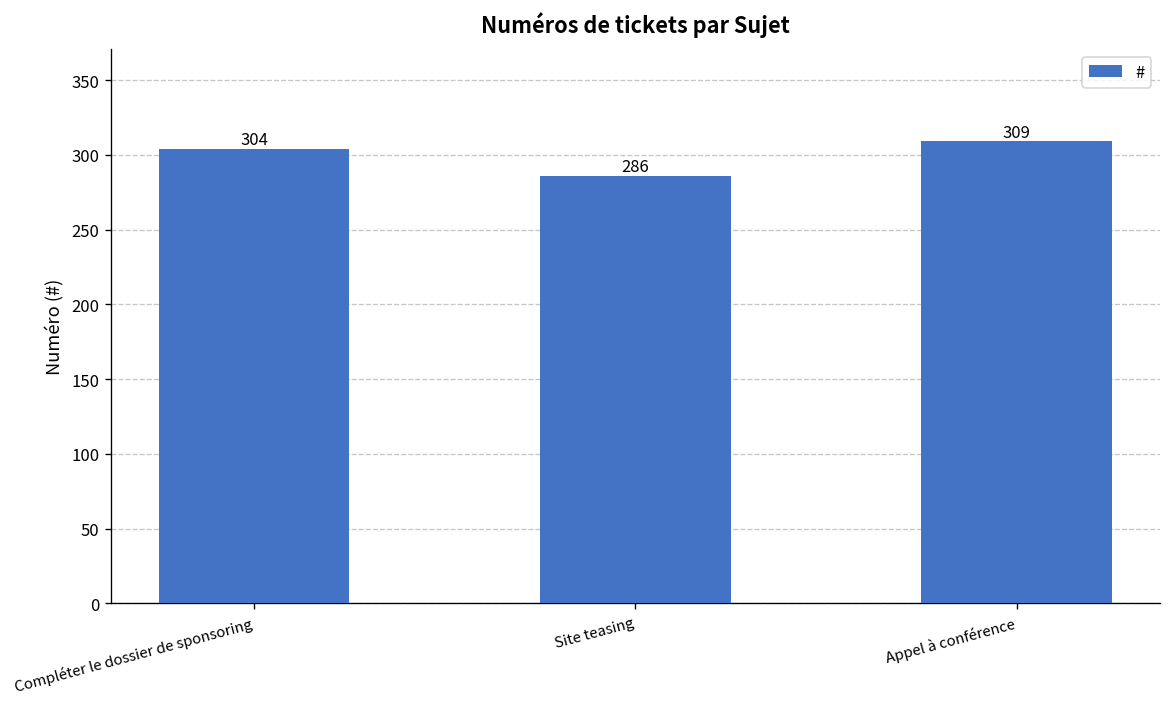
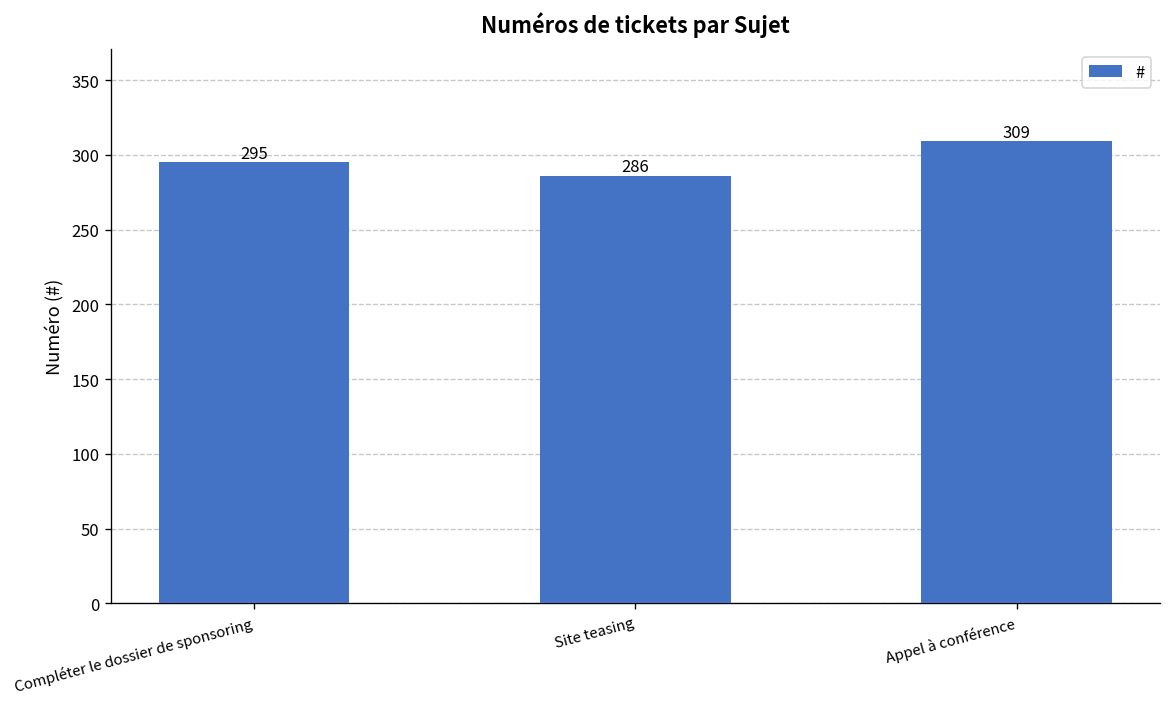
Compléter le dossier de sponsoring: 304 -> 295
